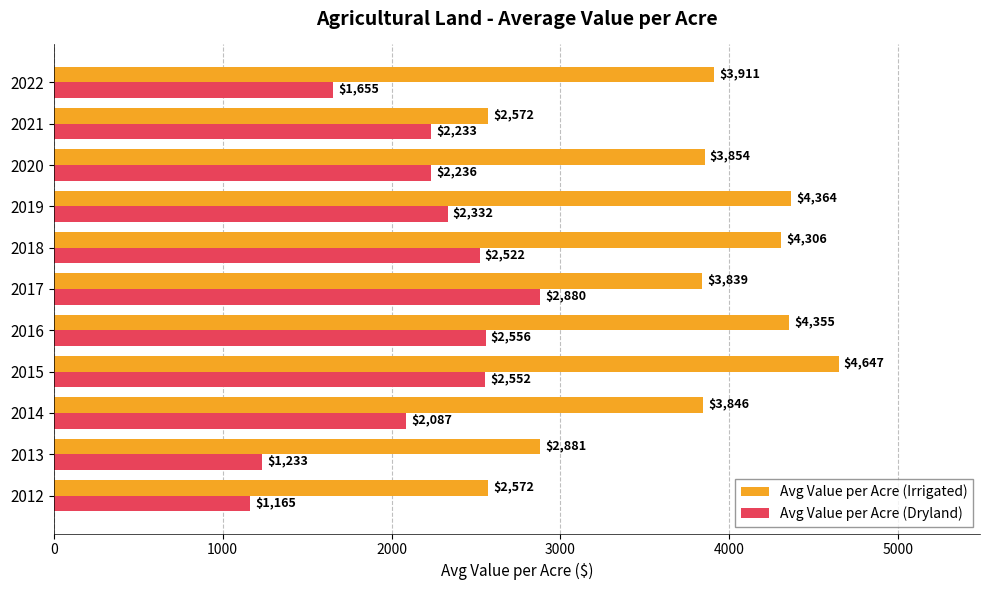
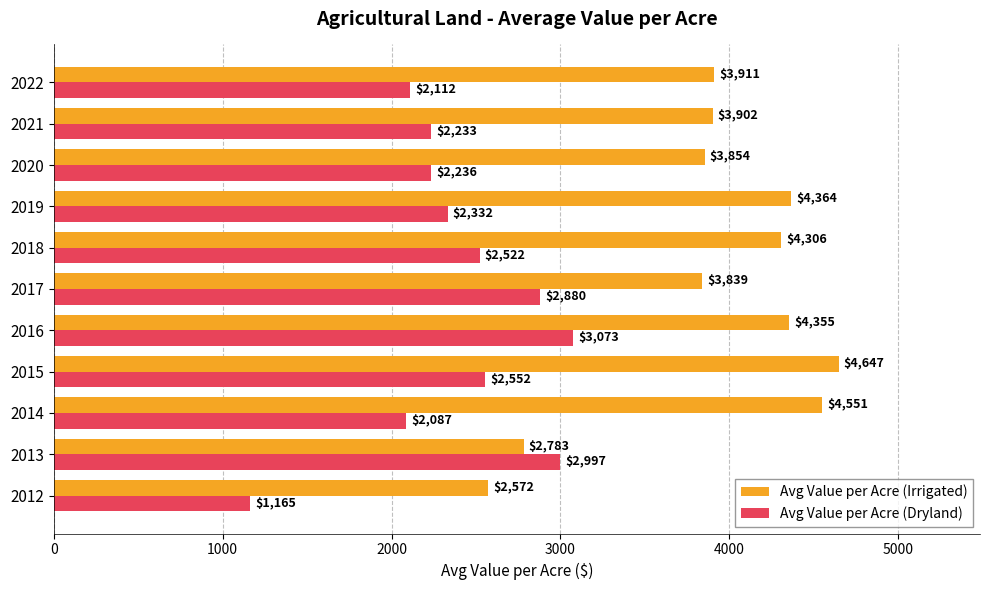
Avg Value per Acre (Dryland), 2022: $1,655 -> $2,112
Avg Value per Acre (Irrigated), 2021: $2,572 -> $3,902
Avg Value per Acre (Dryland), 2016: $2,556 -> $3,073
Avg Value per Acre (Irrigated), 2014: $3,846 -> $4,551
Avg Value per Acre (Irrigated), 2013: $2,881 -> $2,783
Avg Value per Acre (Dryland), 2013: $1,233 -> $2,997
